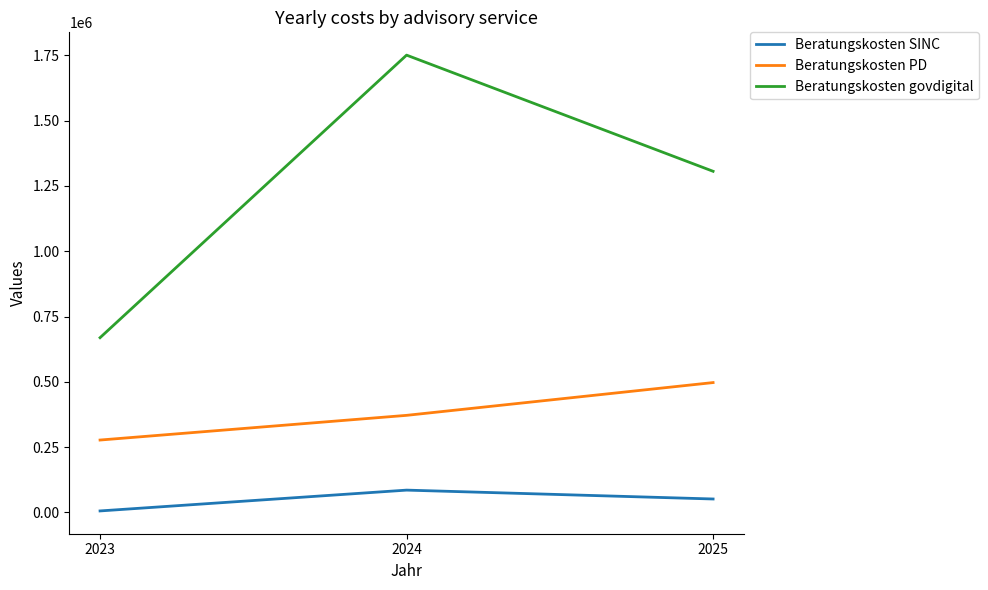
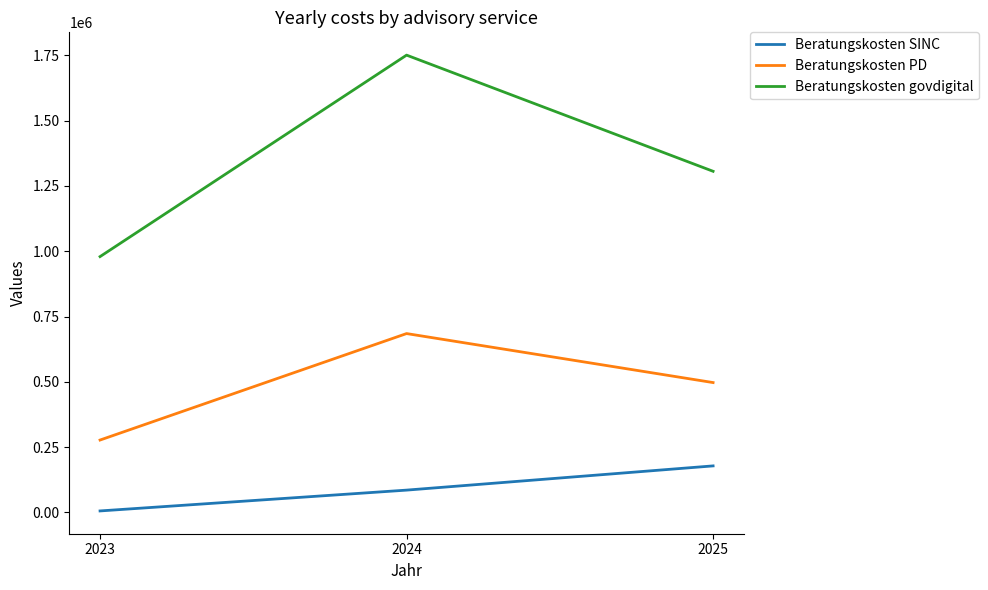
Beratungskosten govdigital, 2023: 670000 -> 980000
Beratungskosten PD, 2024: 370000 -> 680000
Beratungskosten SINC, 2025: 50000 -> 180000
